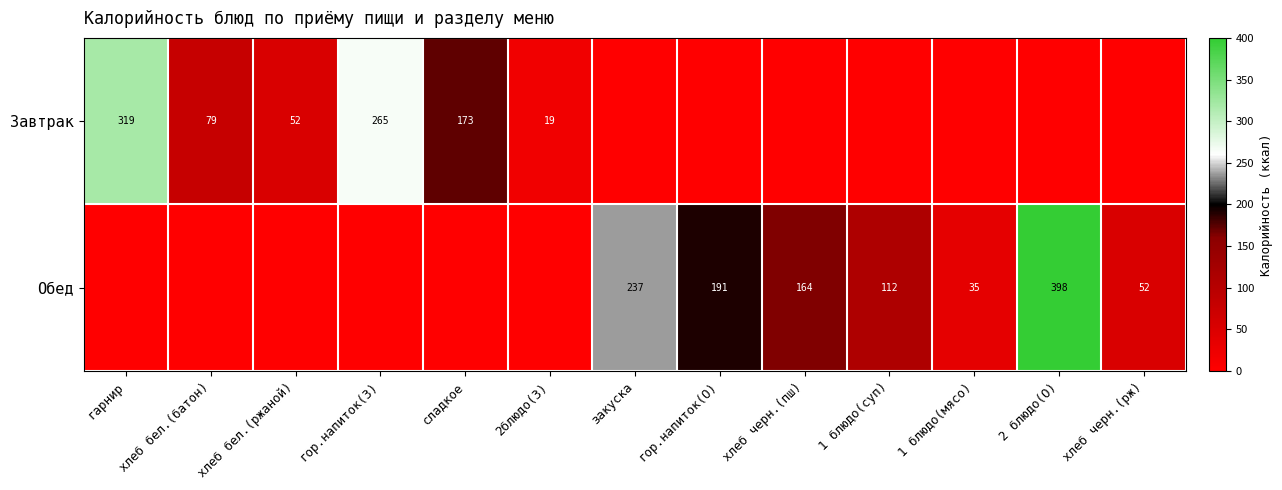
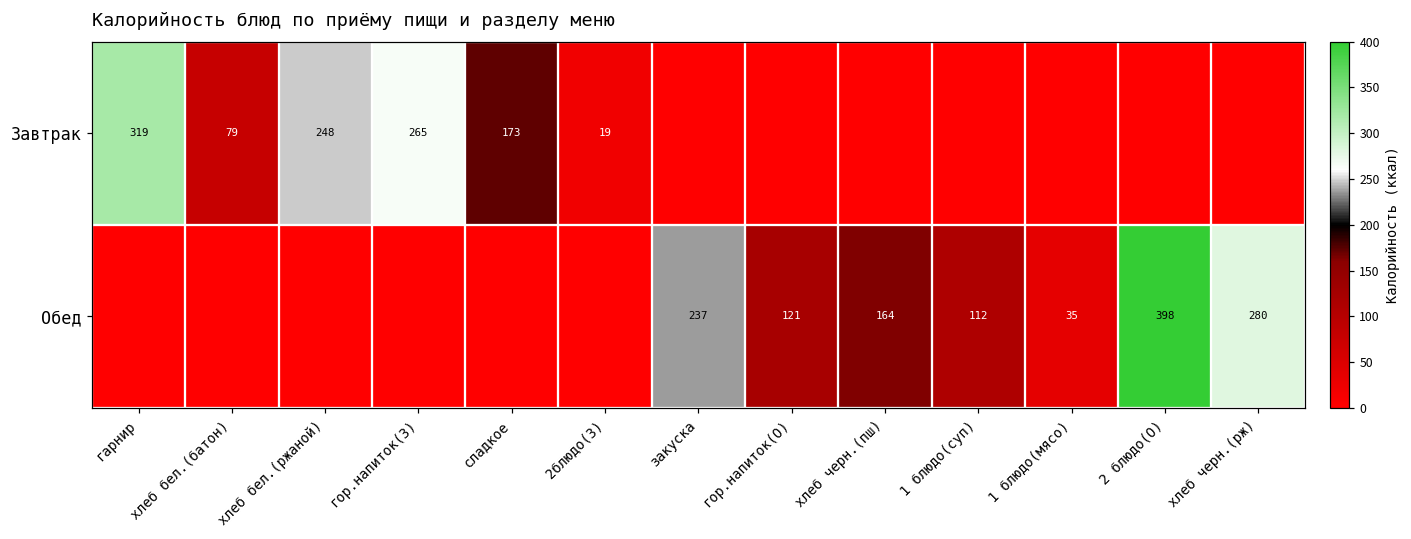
Завтрак, хлеб бел.(ржаной): 52 -> 248
Обед, гор.напиток(О): 191 -> 121
Обед, хлеб черн.(рж): 52 -> 280
